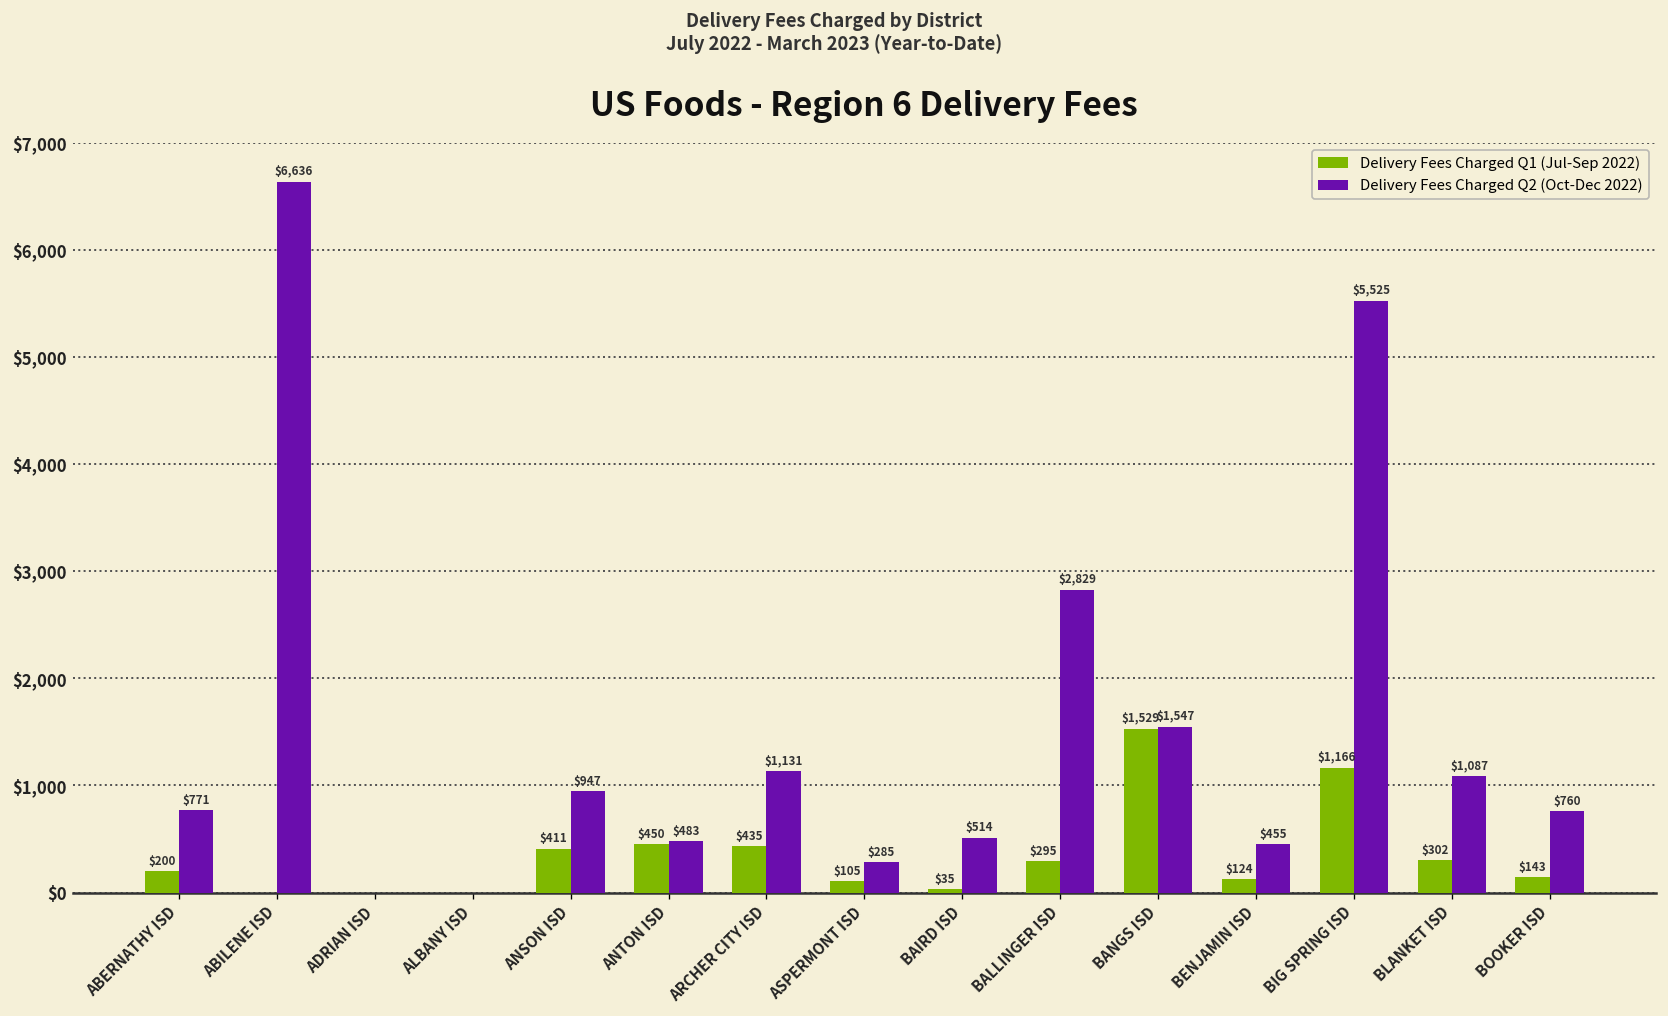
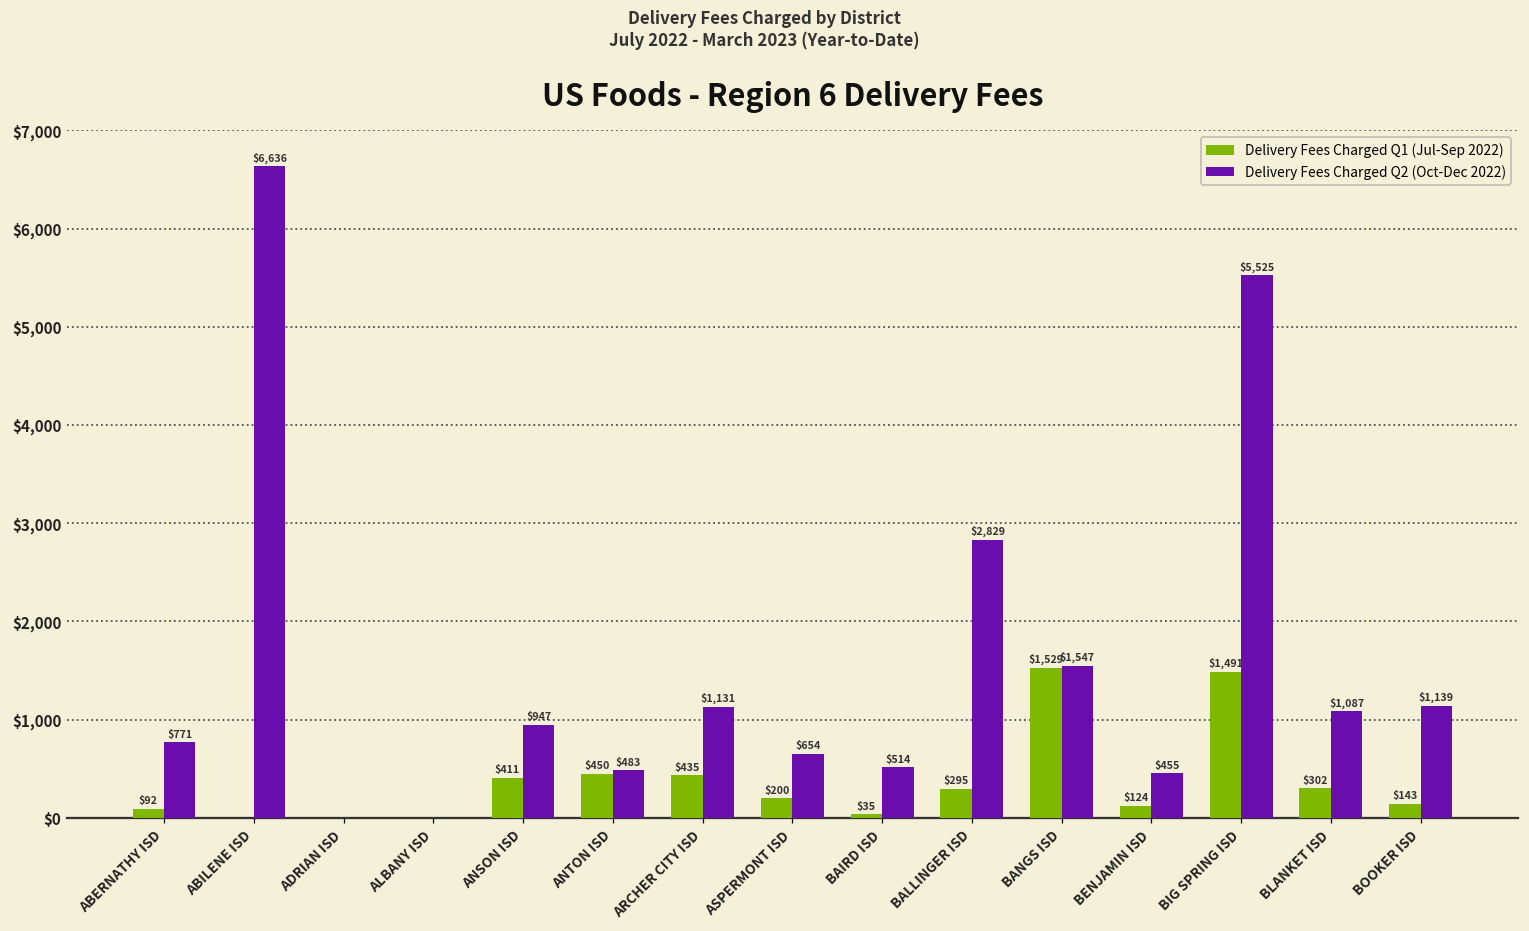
Delivery Fees Charged Q1 (Jul-Sep 2022), ABERNATHY ISD: $200 -> $92
Delivery Fees Charged Q1 (Jul-Sep 2022), ASPERMONT ISD: $105 -> $200
Delivery Fees Charged Q2 (Oct-Dec 2022), ASPERMONT ISD: $285 -> $654
Delivery Fees Charged Q1 (Jul-Sep 2022), BIG SPRING ISD: $1,166 -> $1,491
Delivery Fees Charged Q2 (Oct-Dec 2022), BOOKER ISD: $760 -> $1,139
